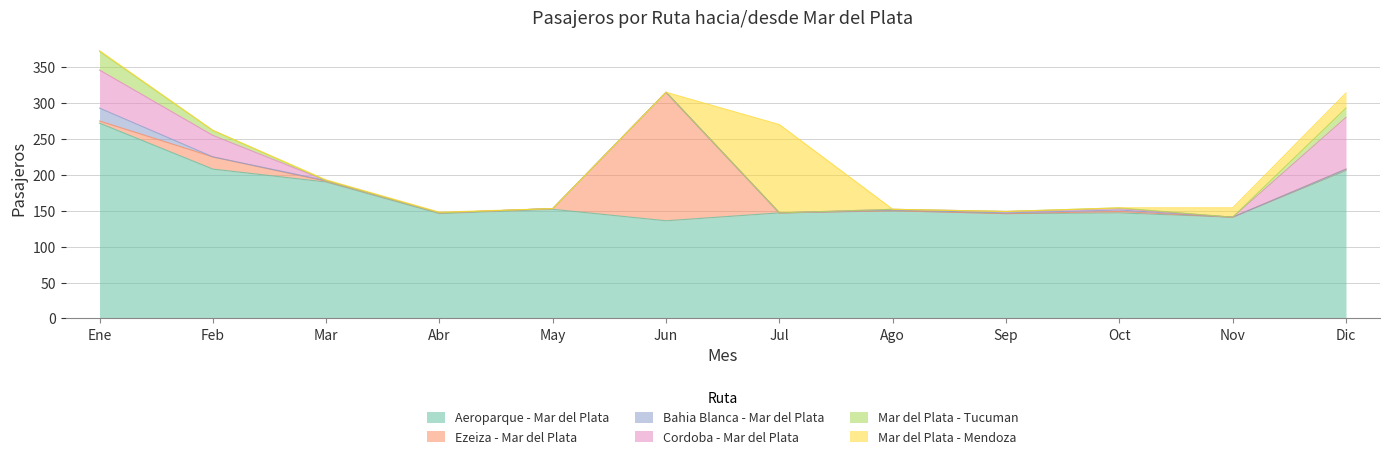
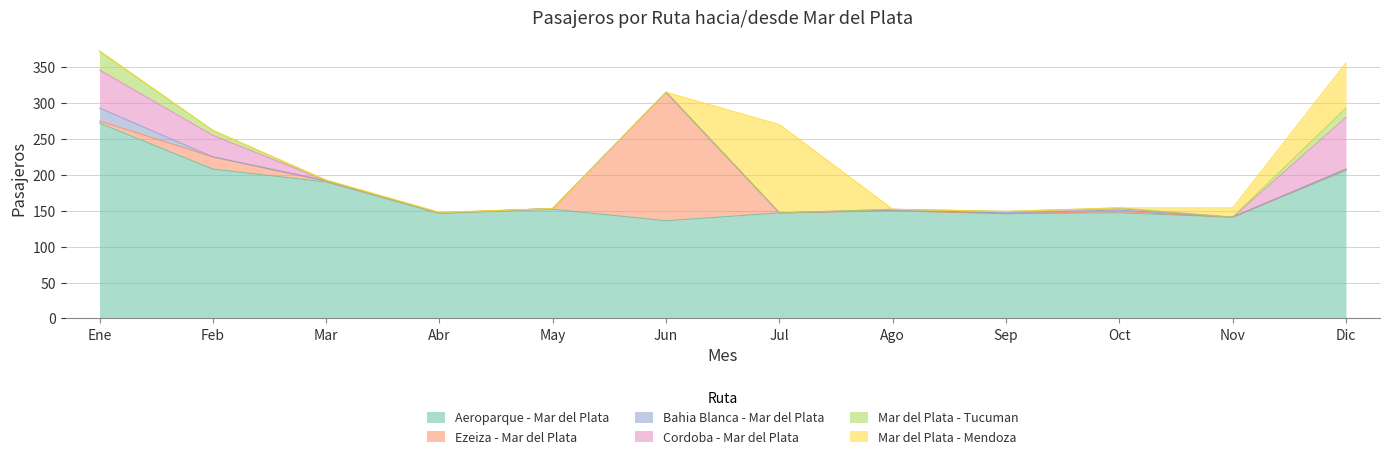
Mar del Plata - Mendoza, Dic: 20 -> 60
